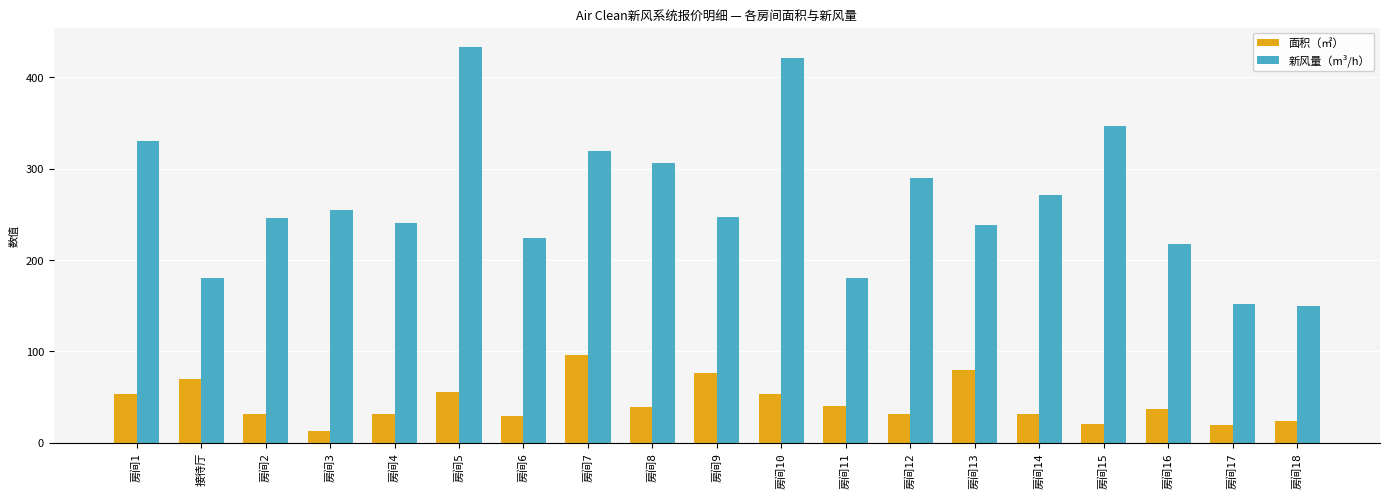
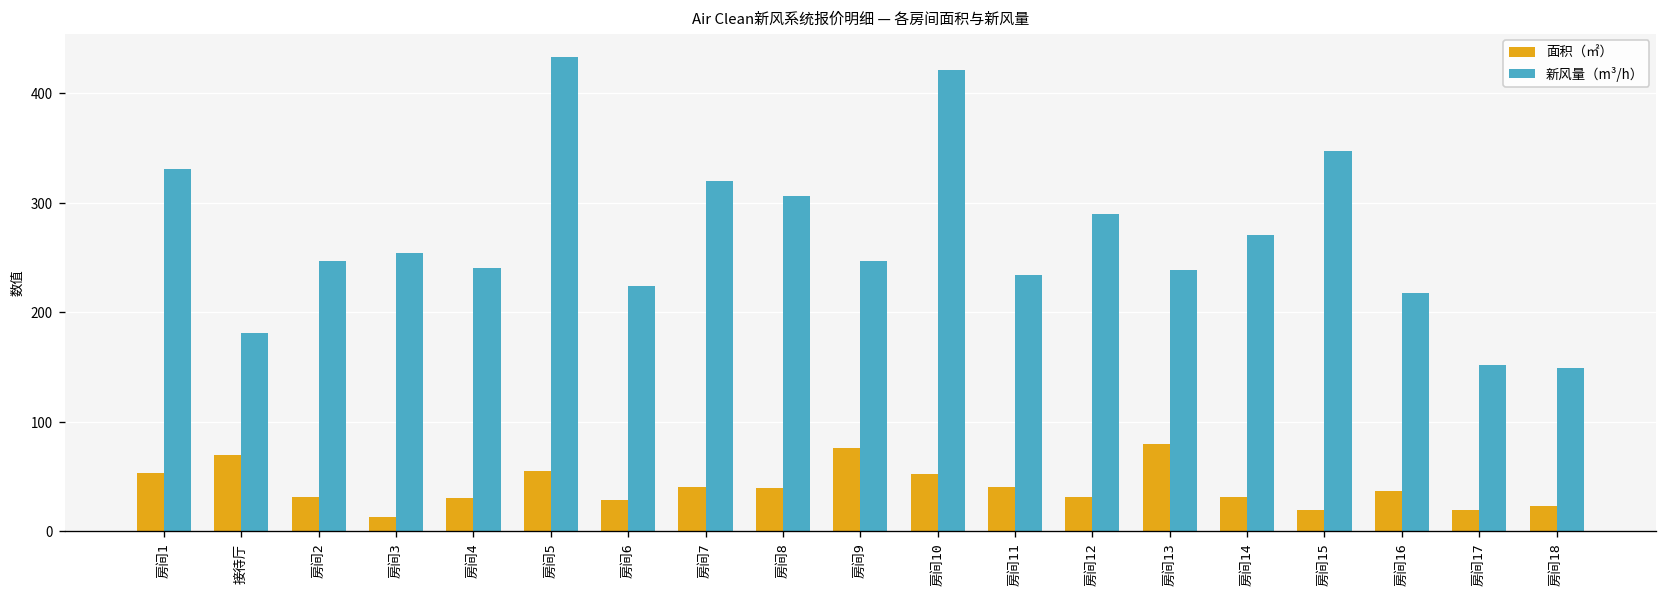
面积（㎡）, 房间7: 100 -> 40
新风量（m³/h）, 房间11: 180 -> 230
